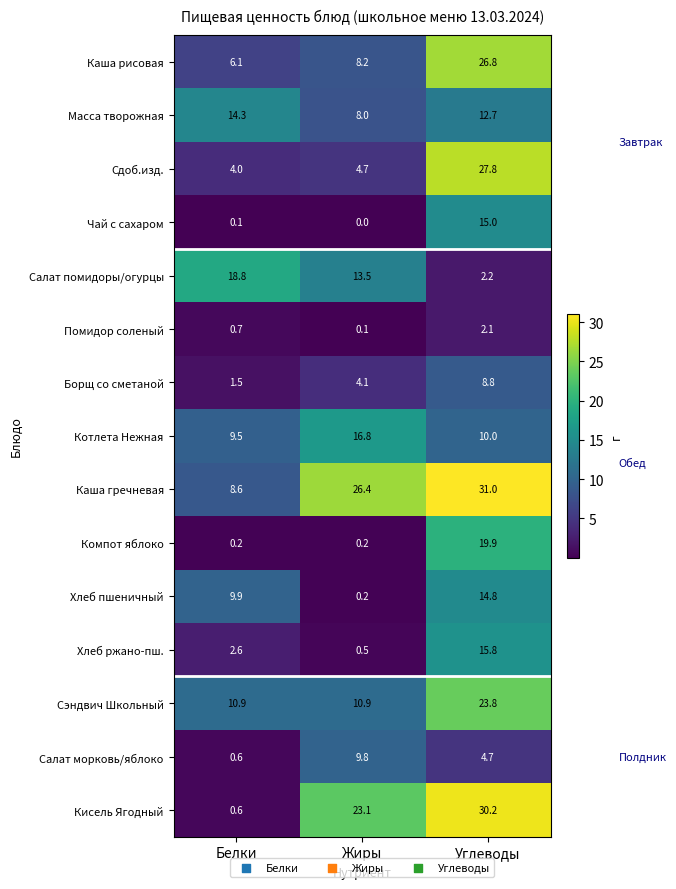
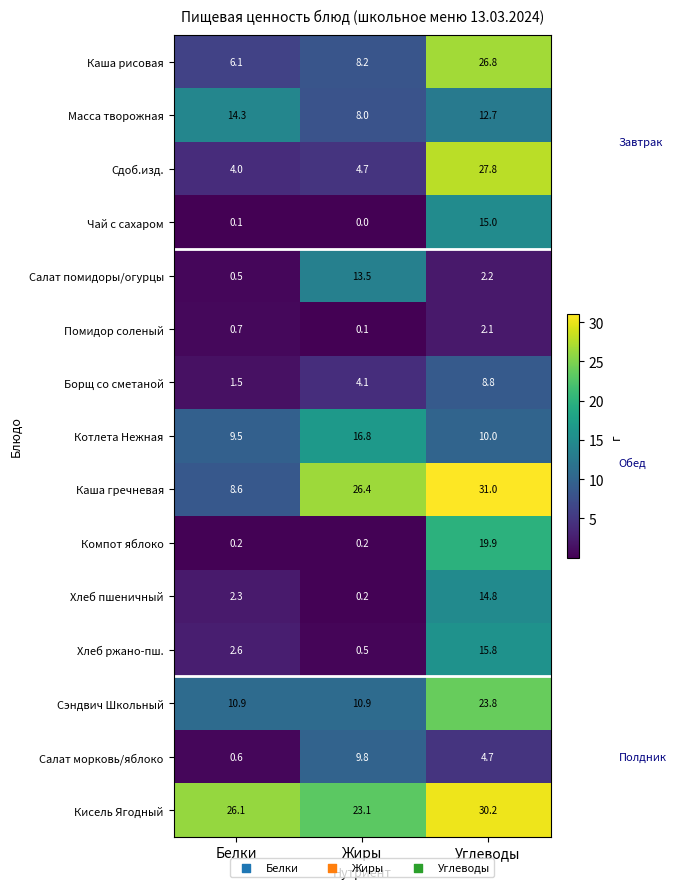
Салат помидоры/огурцы, Белки: 18.8 -> 0.5
Хлеб пшеничный, Белки: 9.9 -> 2.3
Кисель Ягодный, Белки: 0.6 -> 26.1
